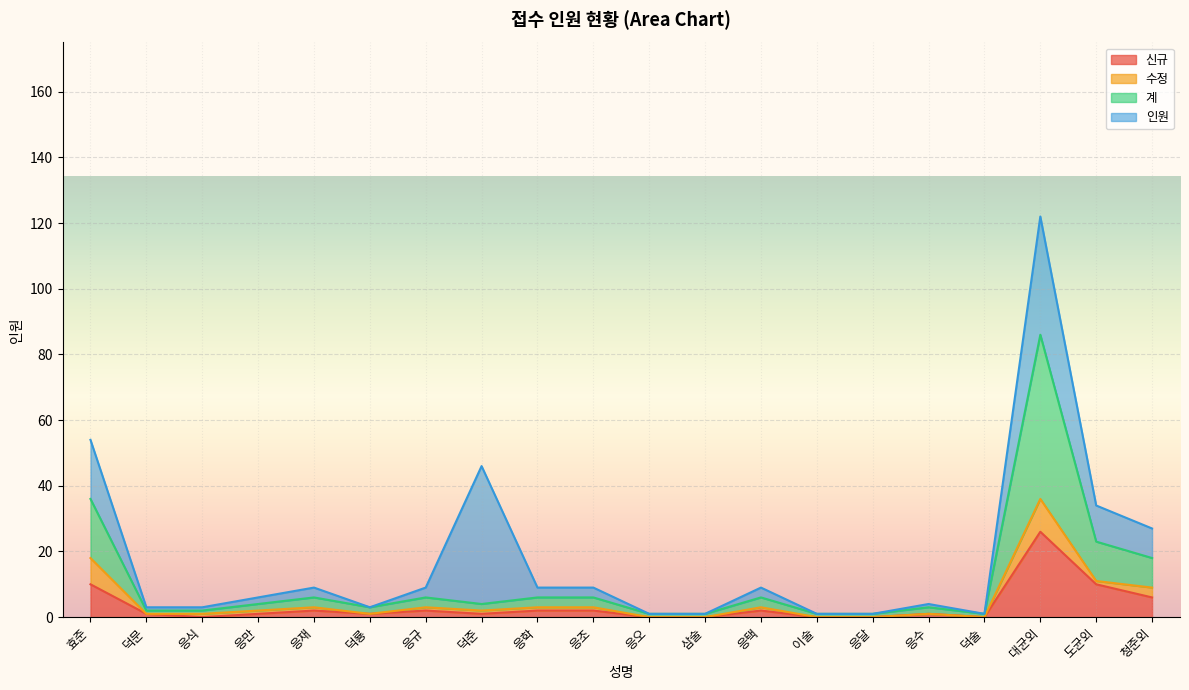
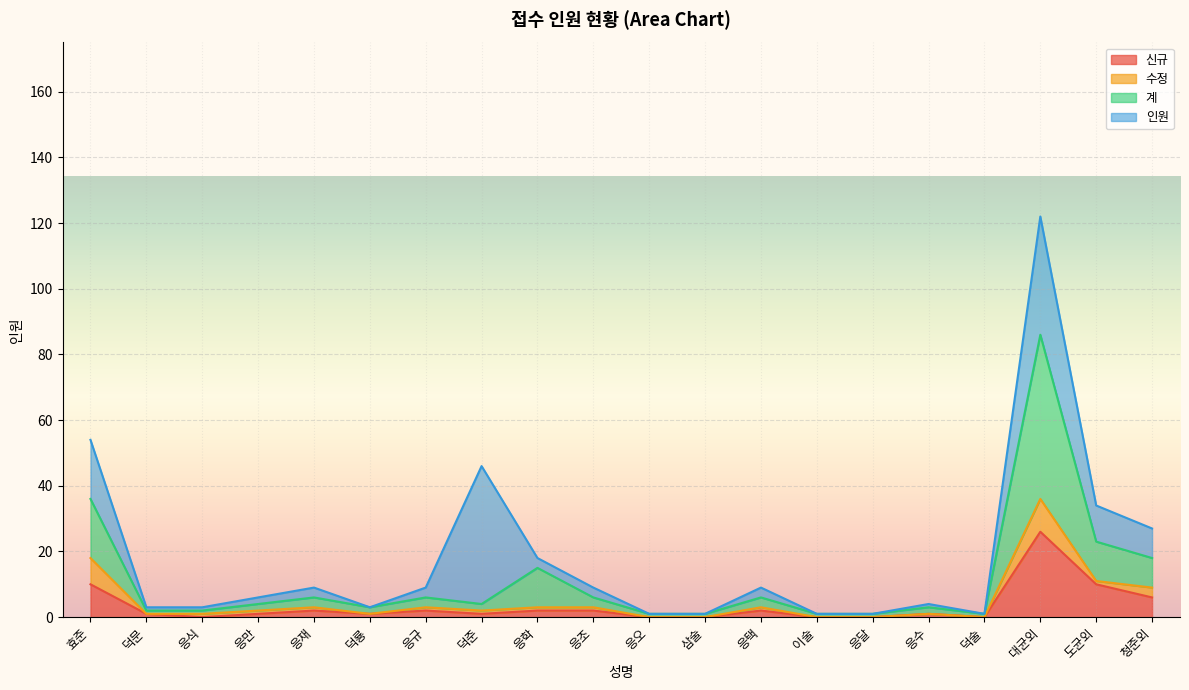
계, 응학: 3 -> 12
